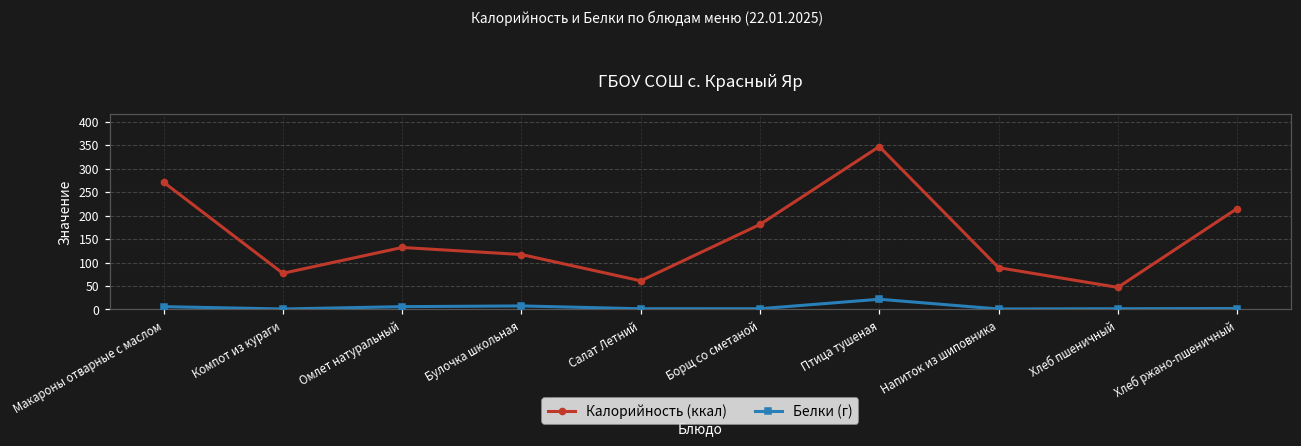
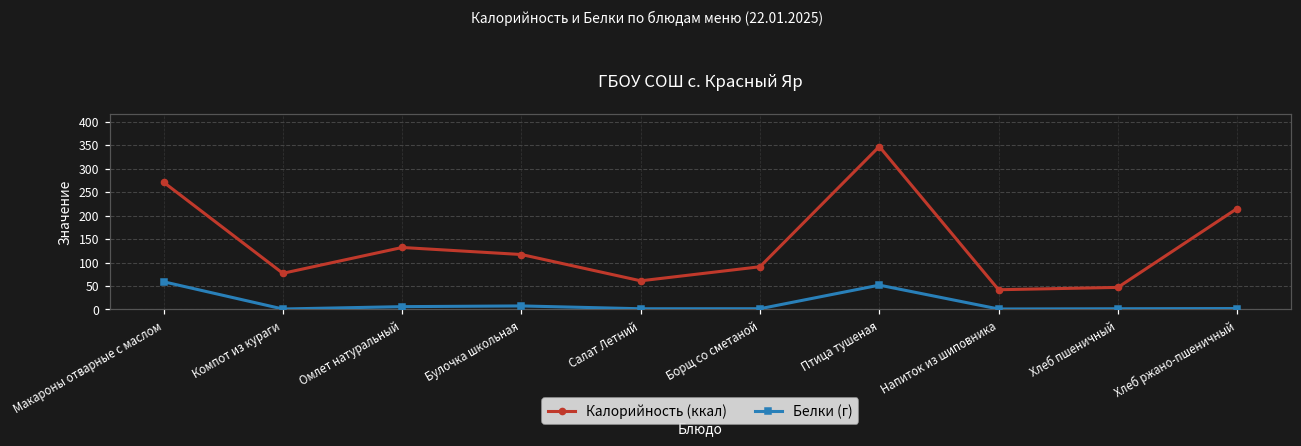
Белки (г), Макароны отварные с маслом: 10 -> 60
Калорийность (ккал), Борщ со сметаной: 180 -> 90
Белки (г), Птица тушеная: 20 -> 50
Калорийность (ккал), Напиток из шиповника: 90 -> 40
